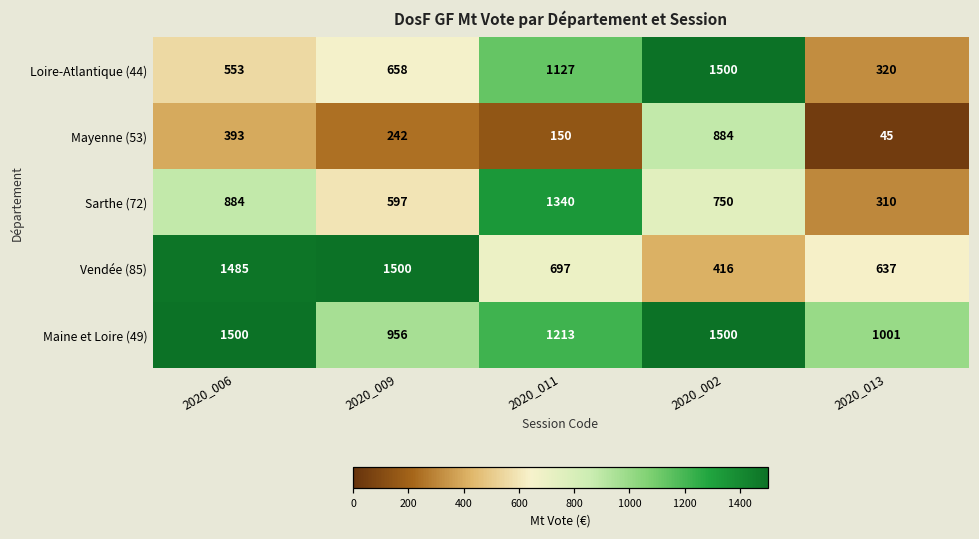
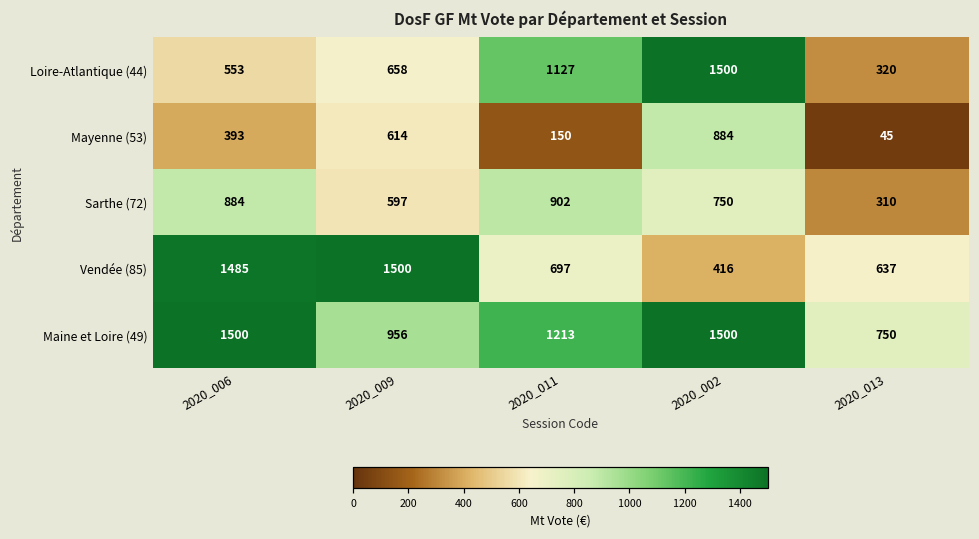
Mayenne (53), 2020_009: 242 -> 614
Sarthe (72), 2020_011: 1340 -> 902
Maine et Loire (49), 2020_013: 1001 -> 750
